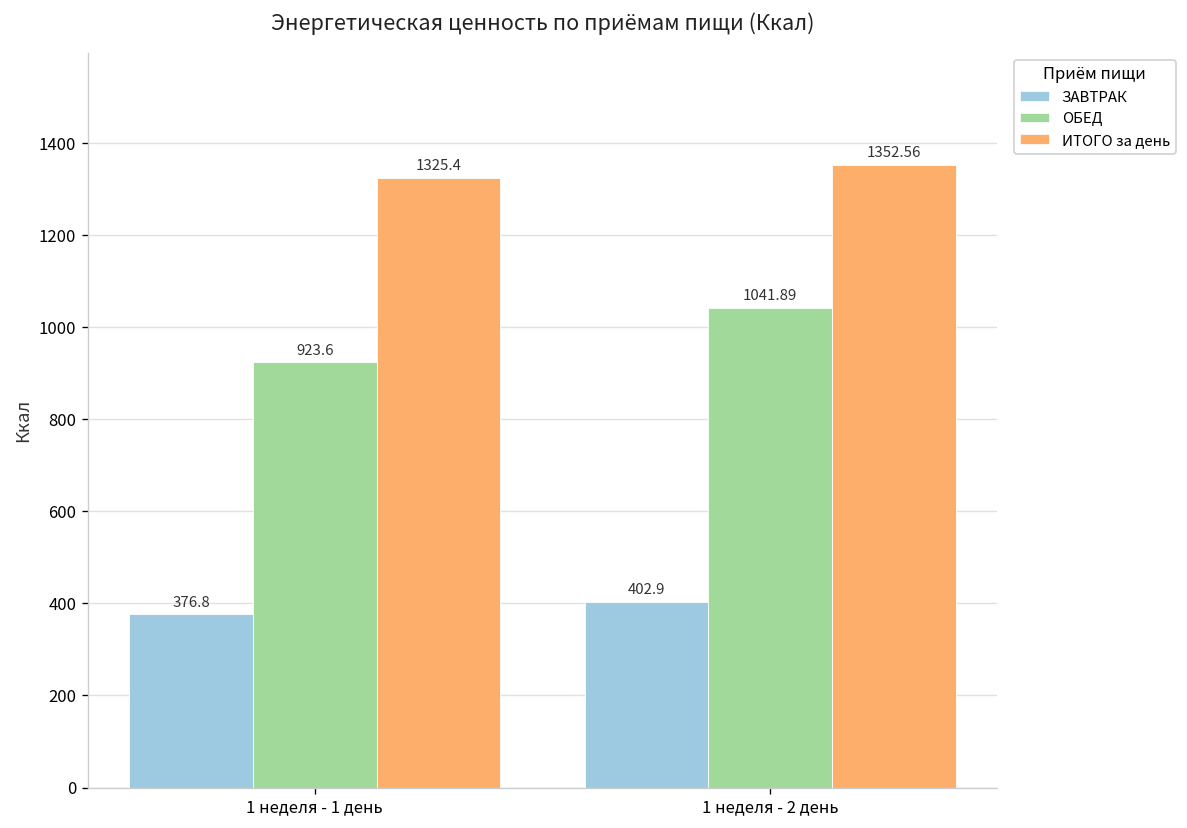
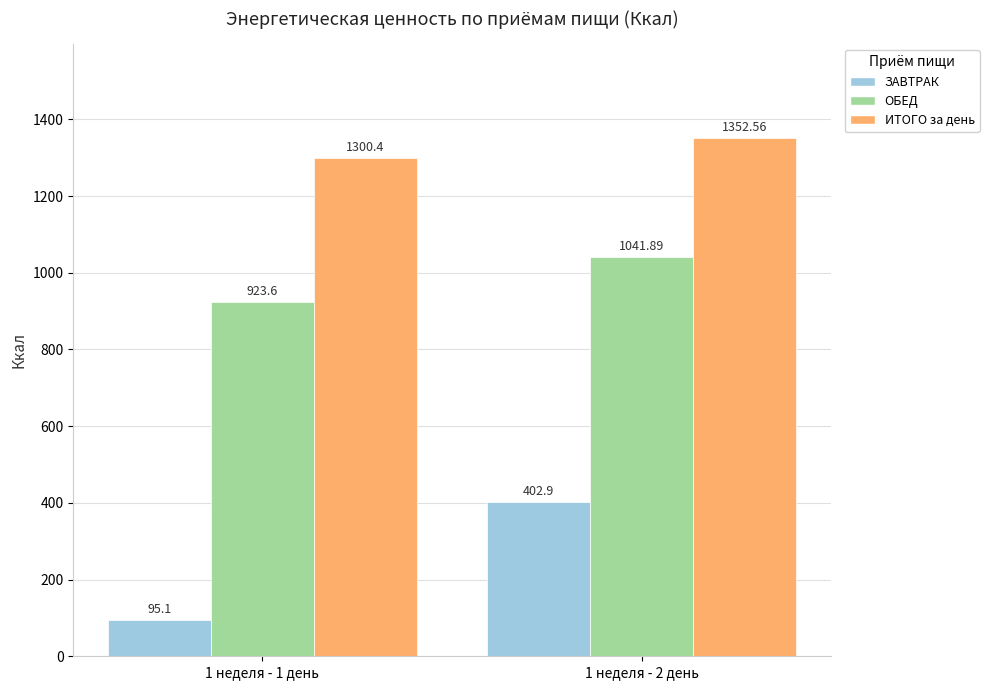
ЗАВТРАК, 1 неделя - 1 день: 376.8 -> 95.1
ИТОГО за день, 1 неделя - 1 день: 1325.4 -> 1300.4
